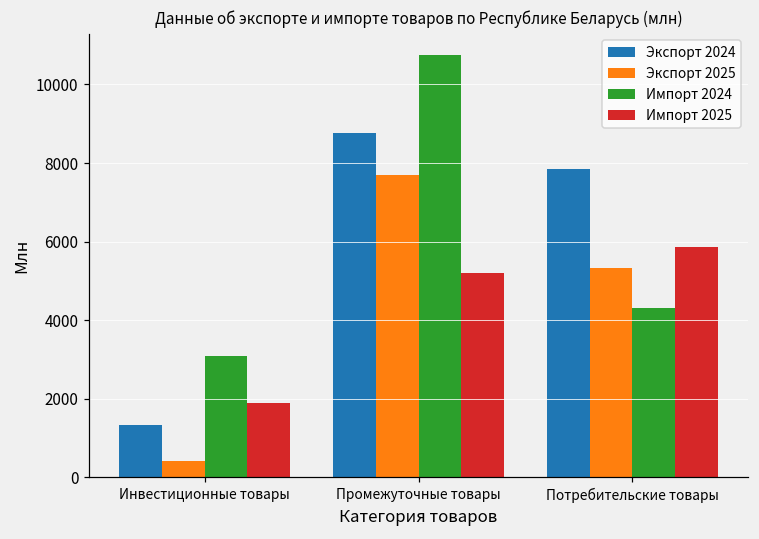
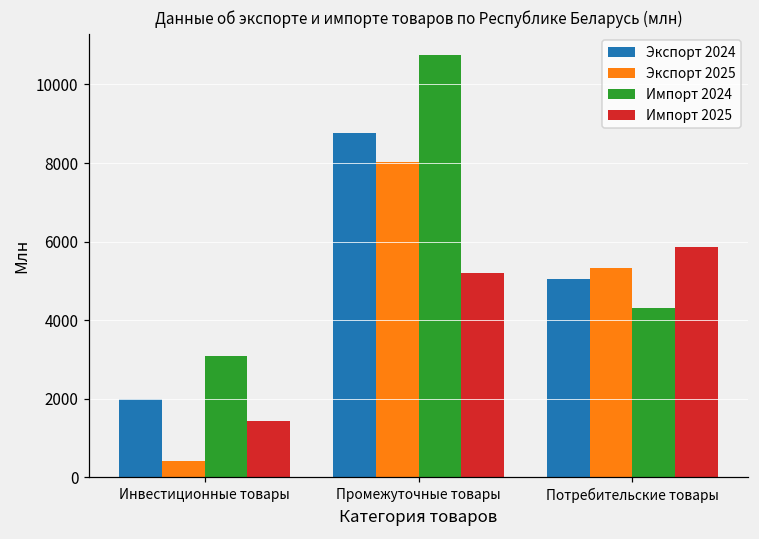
Экспорт 2024, Инвестиционные товары: 1300 -> 2000
Импорт 2025, Инвестиционные товары: 1900 -> 1400
Экспорт 2025, Промежуточные товары: 7700 -> 8000
Экспорт 2024, Потребительские товары: 7800 -> 5100
